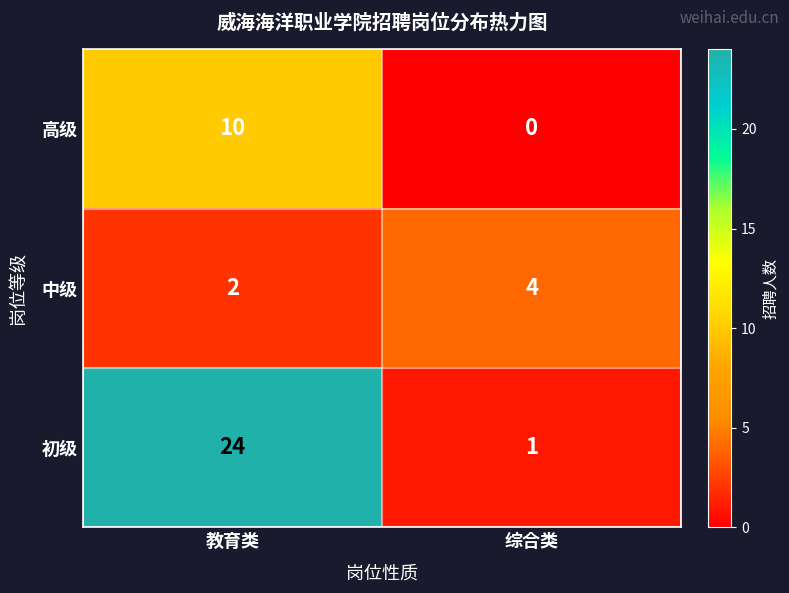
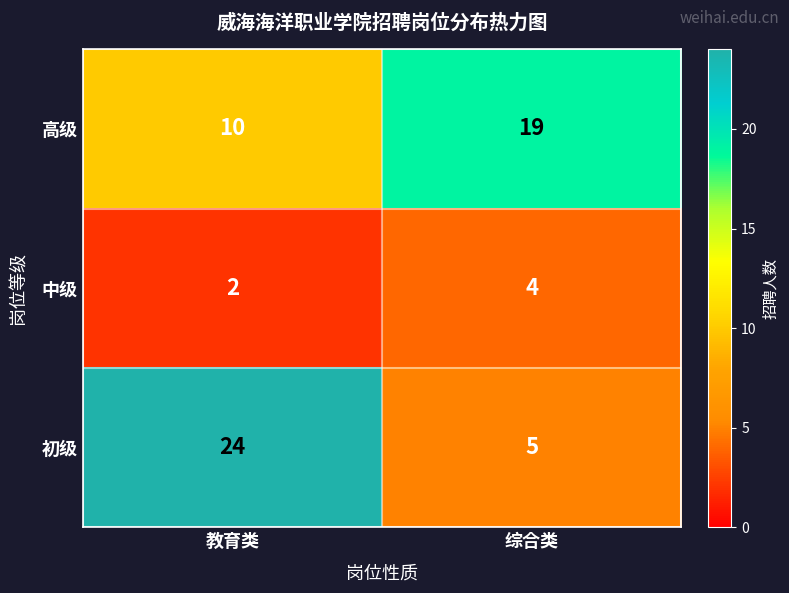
高级, 综合类: 0 -> 19
初级, 综合类: 1 -> 5
